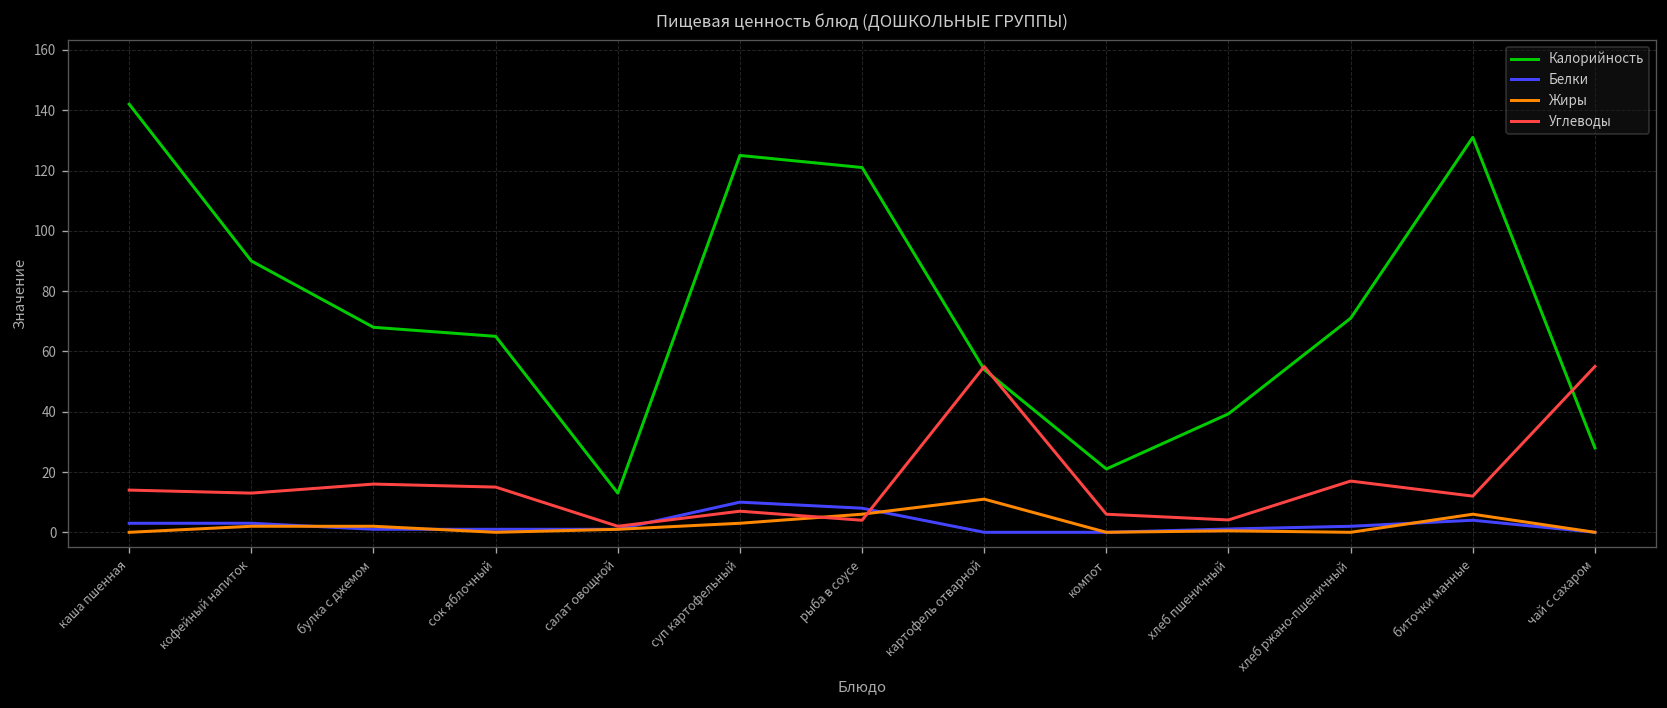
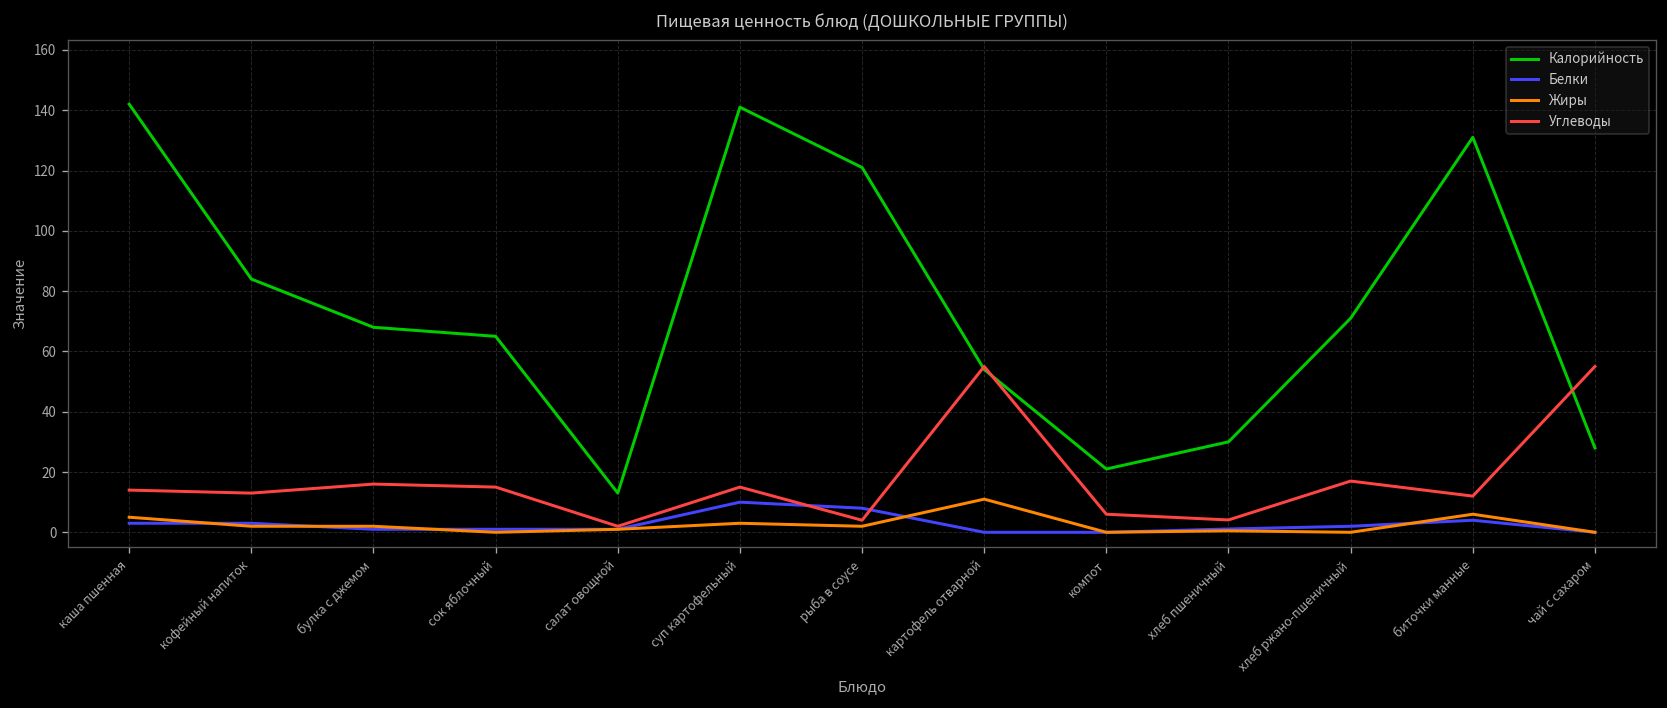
Жиры, каша пшенная: 0 -> 5
Калорийность, кофейный напиток: 90 -> 84
Калорийность, суп картофельный: 125 -> 141
Углеводы, суп картофельный: 7 -> 15
Жиры, рыба в соусе: 6 -> 2
Калорийность, хлеб пшеничный: 39 -> 30
